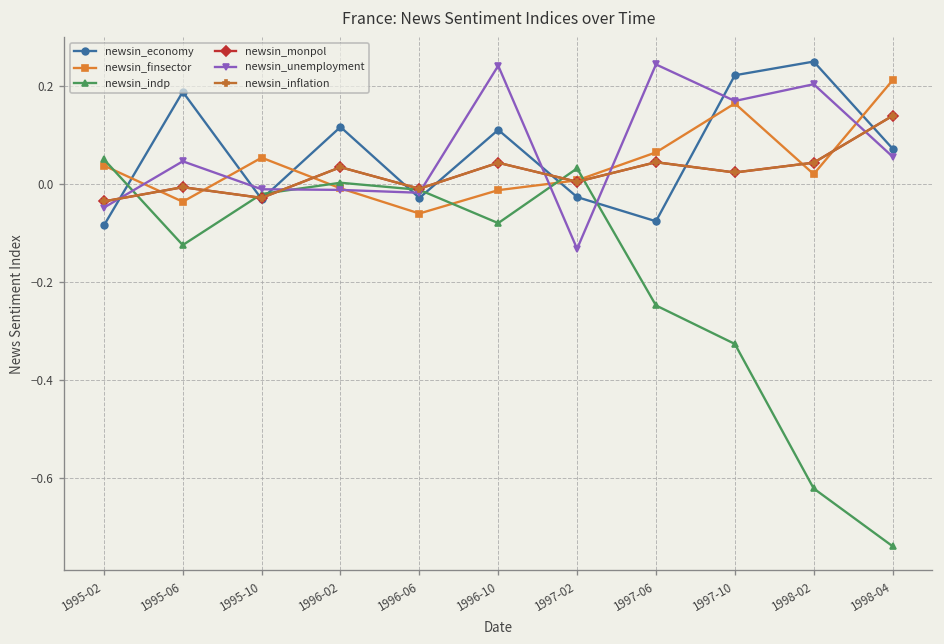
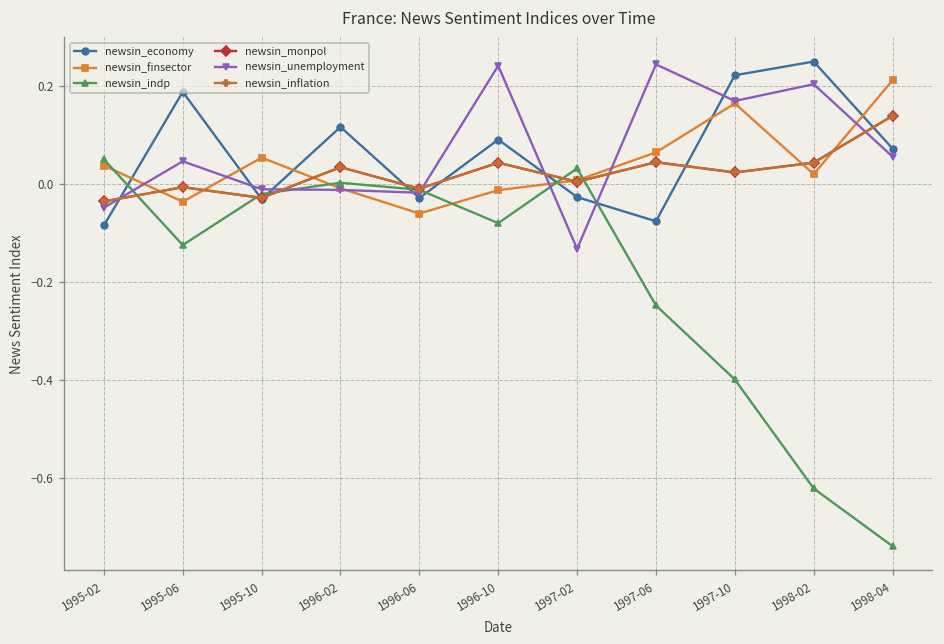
newsin_economy, 1996-10: 0.11 -> 0.09
newsin_indp, 1997-10: -0.33 -> -0.40
